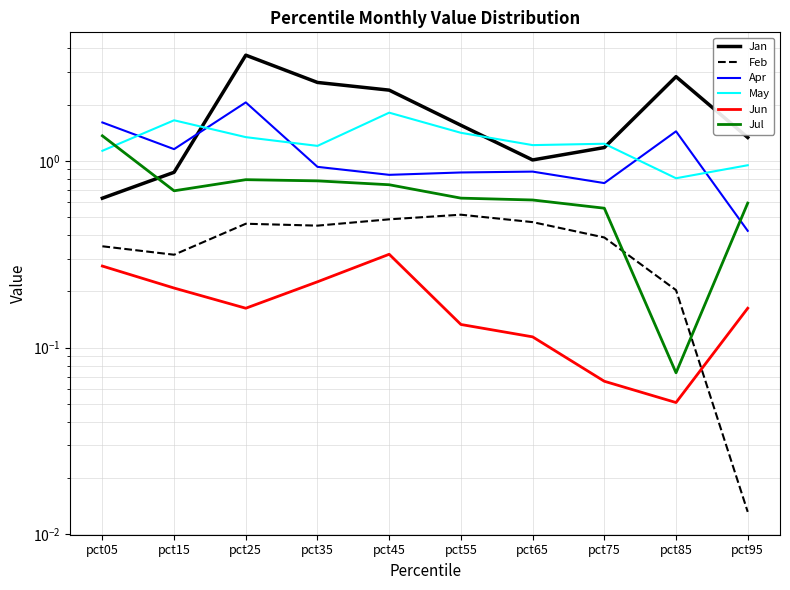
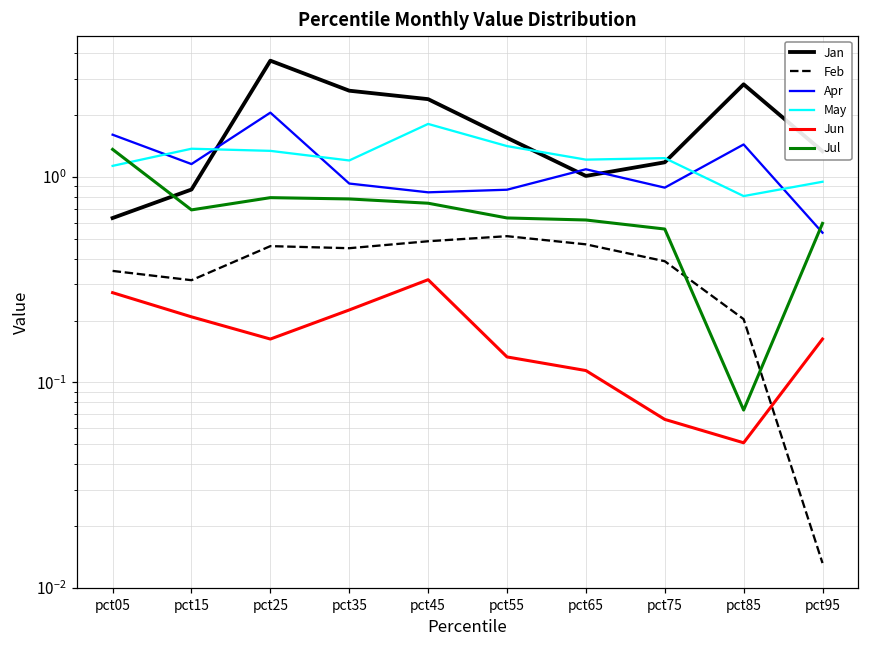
May, pct15: 1.6 -> 1.4
Apr, pct65: 0.9 -> 1.1
Apr, pct75: 0.76 -> 0.9
Apr, pct95: 0.42 -> 0.54
